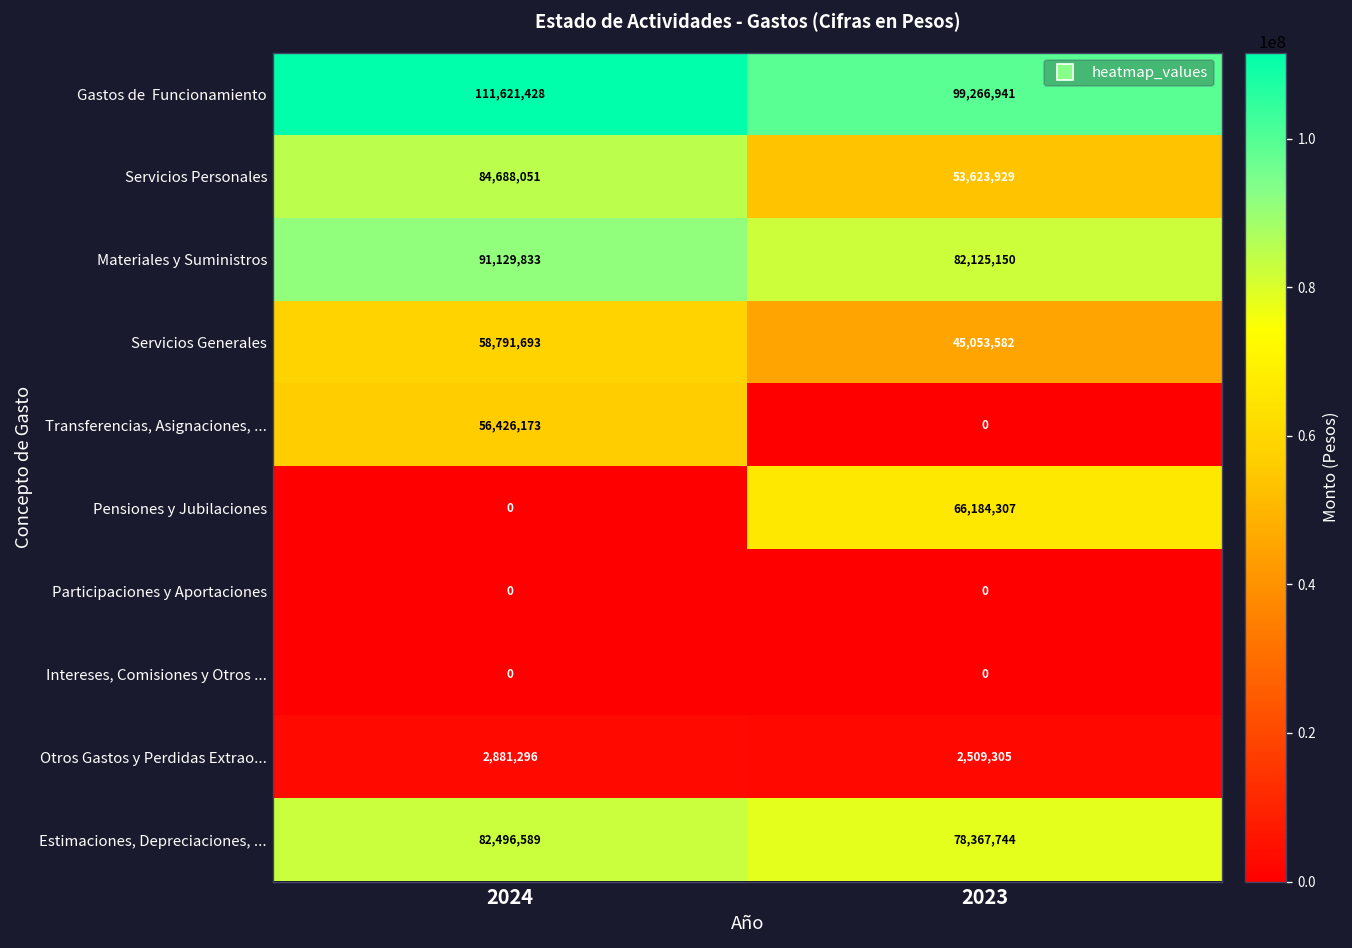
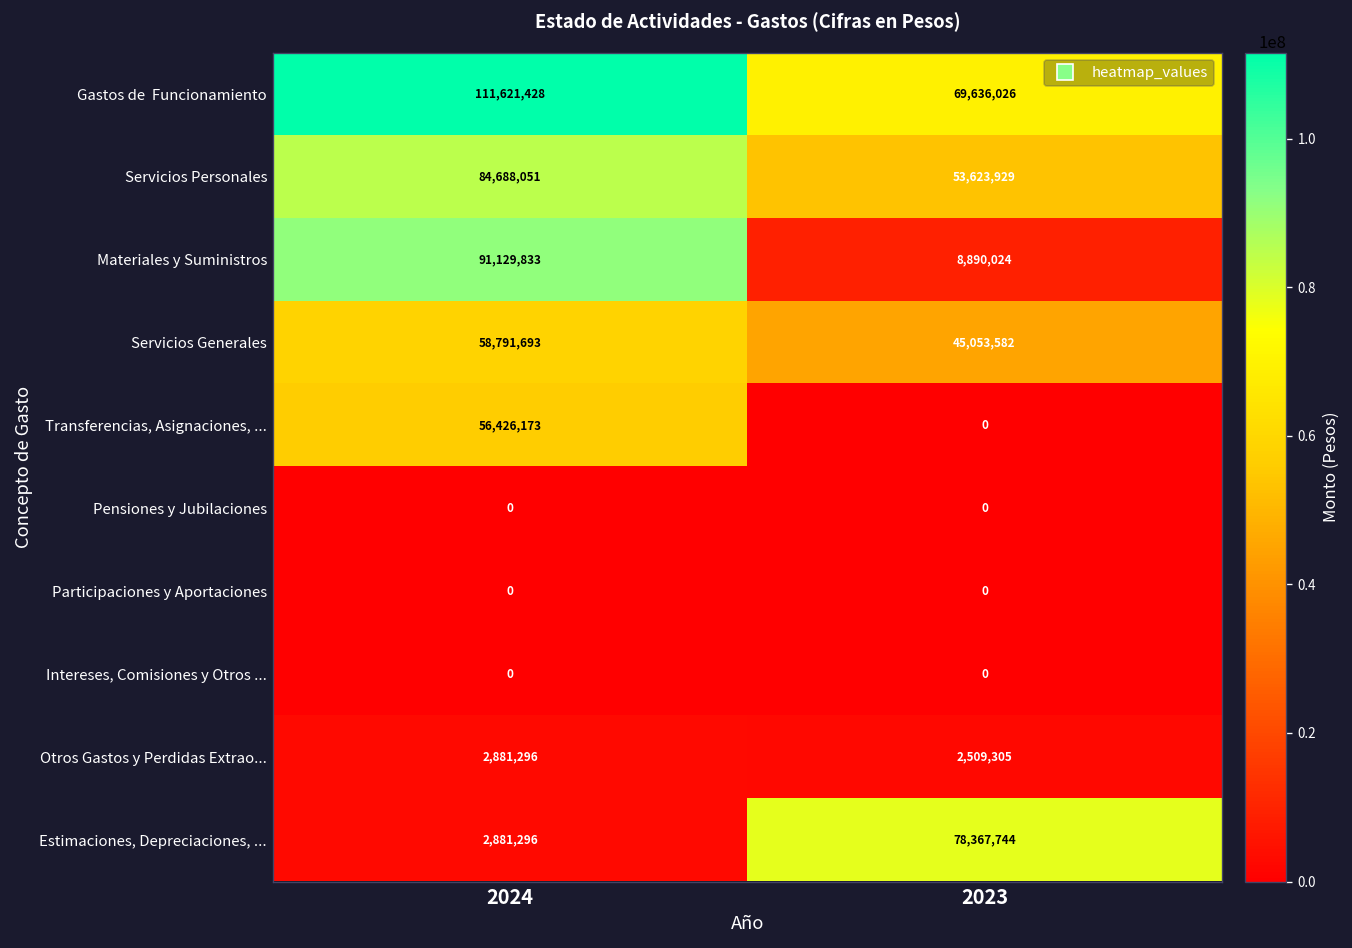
Gastos de Funcionamiento, 2023: 99,266,941 -> 69,636,026
Materiales y Suministros, 2023: 82,125,150 -> 8,890,024
Pensiones y Jubilaciones, 2023: 66,184,307 -> 0
Estimaciones, Depreciaciones, ..., 2024: 82,496,589 -> 2,881,296
